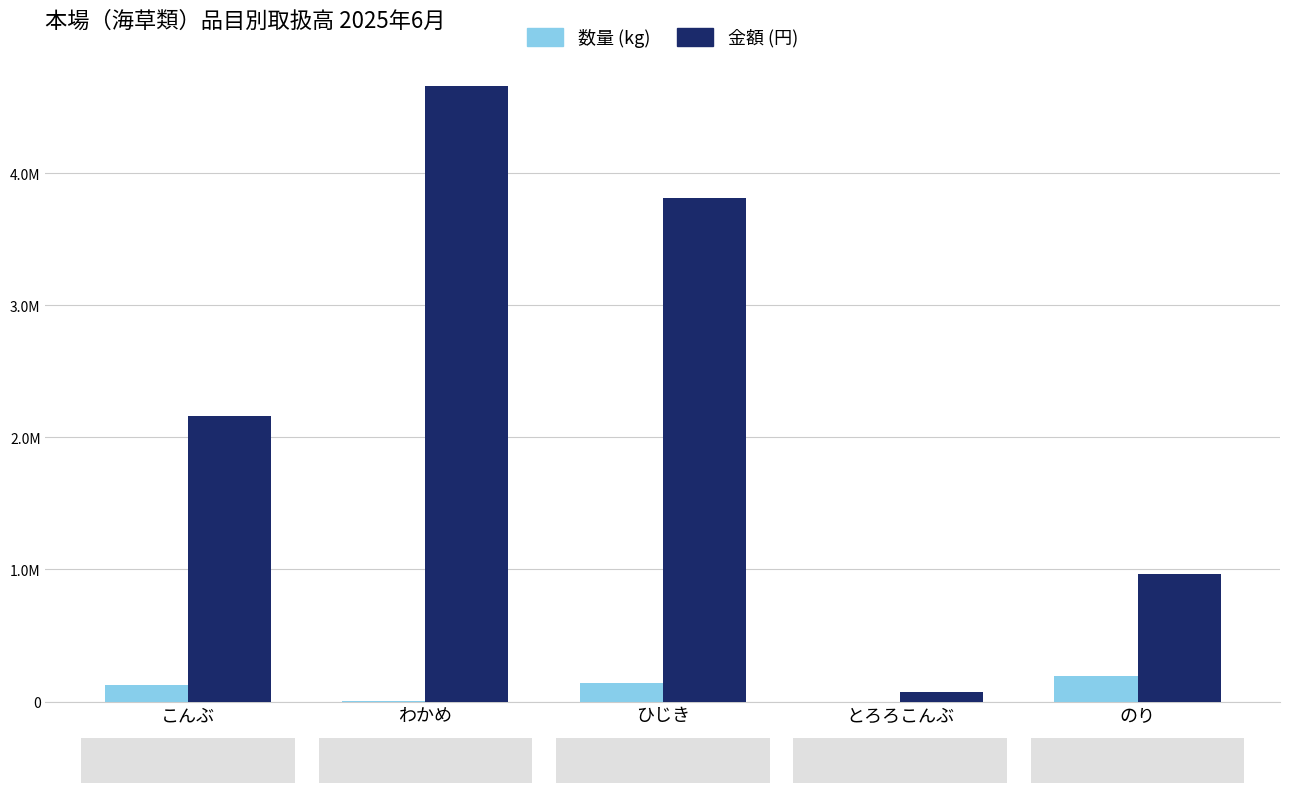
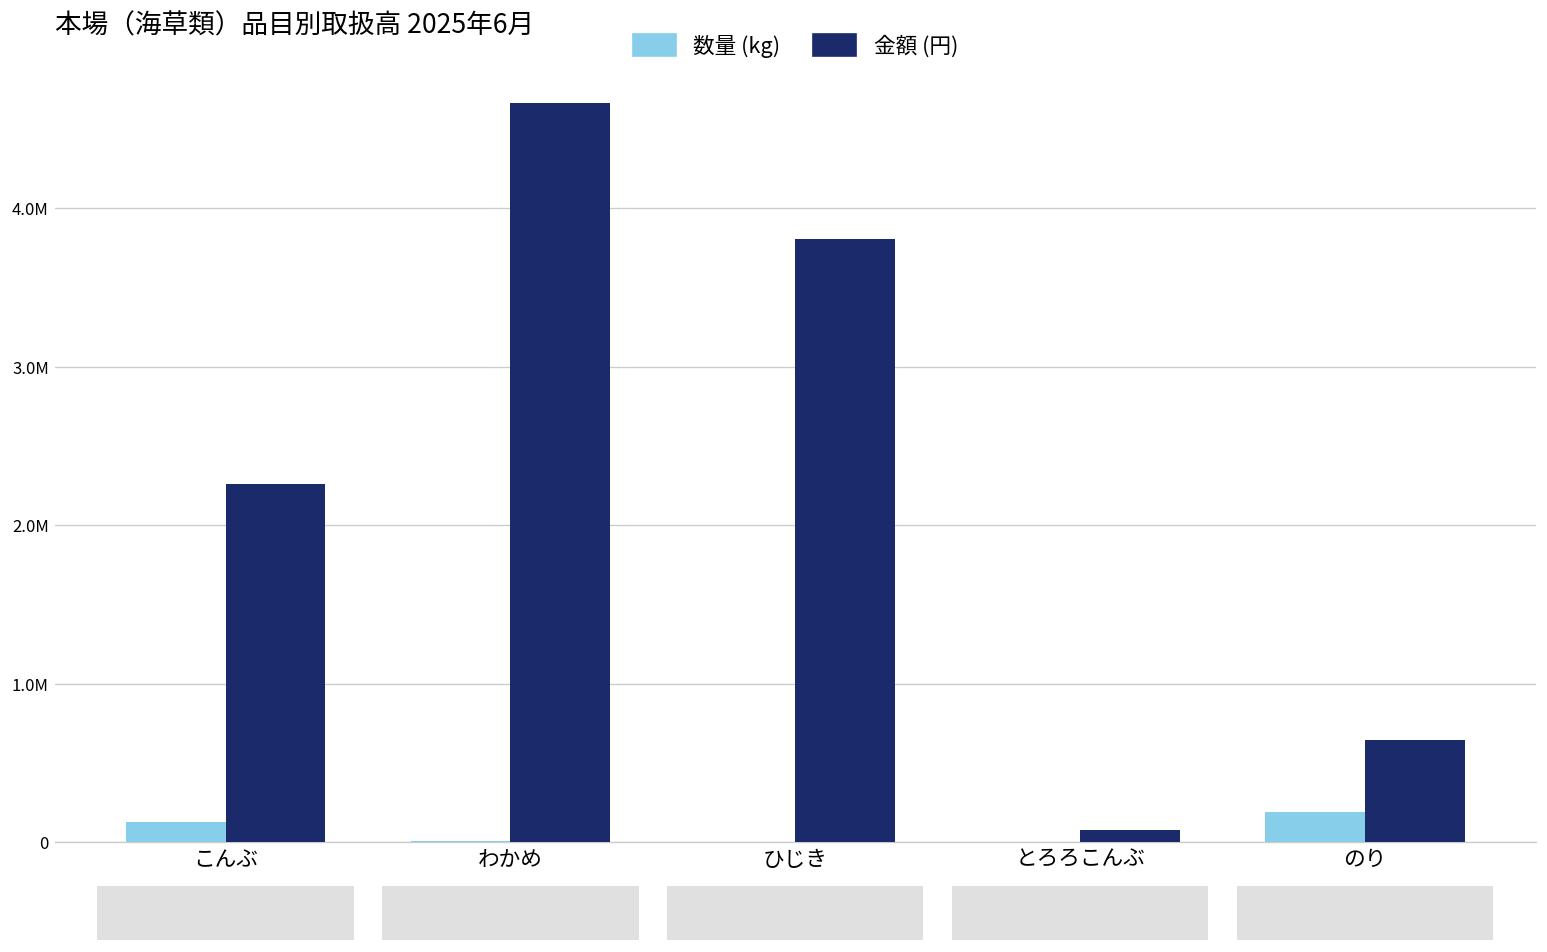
金額 (円), こんぶ: 2160000 -> 2260000
数量 (kg), ひじき: 140000 -> 0
金額 (円), のり: 970000 -> 650000
